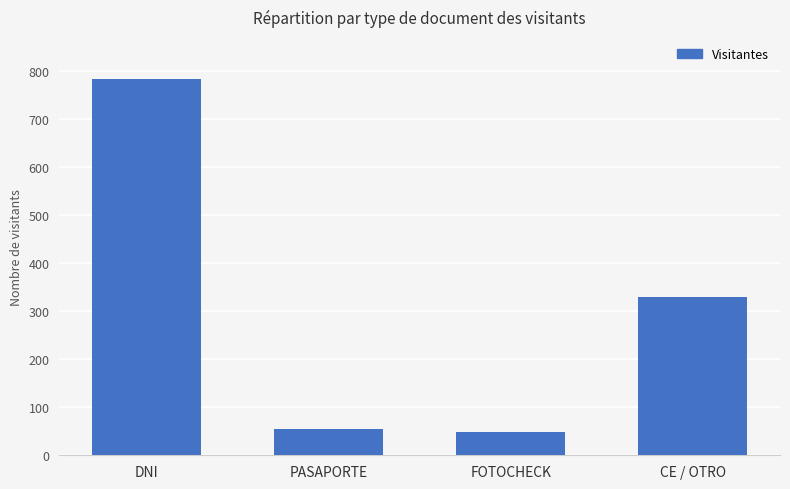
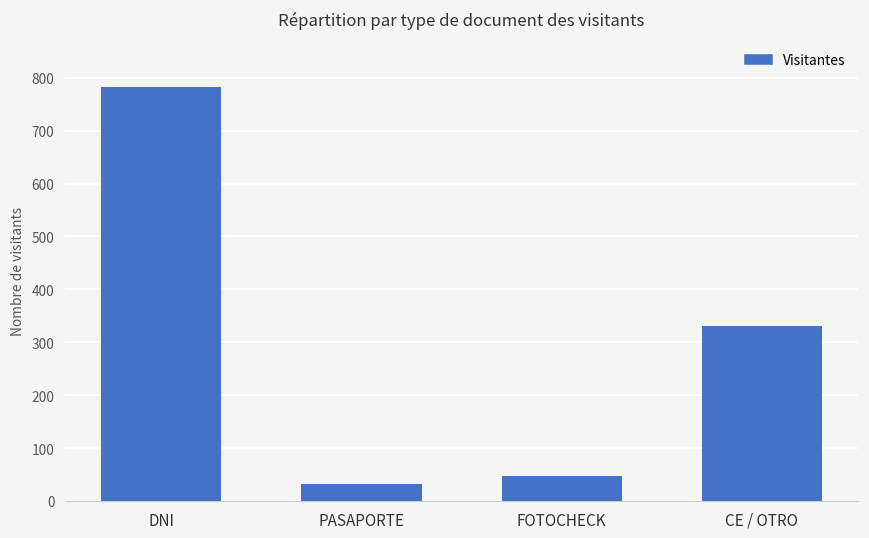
PASAPORTE: 50 -> 30
